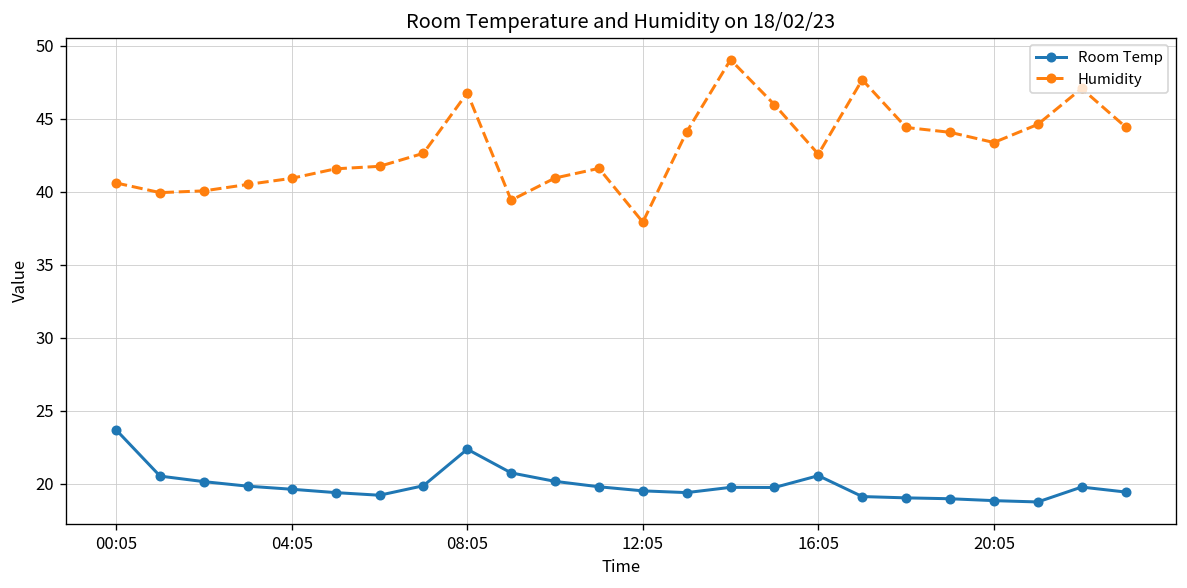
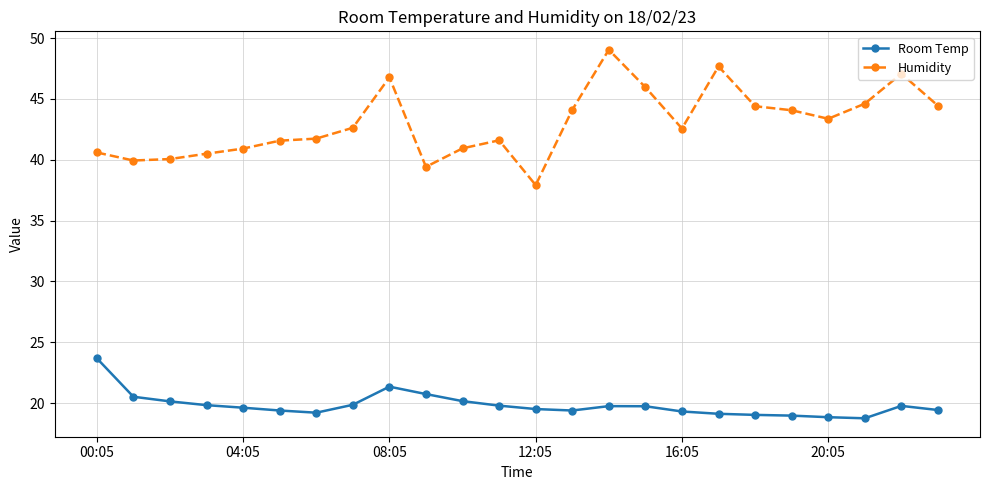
Room Temp, 08:05: 22.4 -> 21.4
Room Temp, 16:05: 20.6 -> 19.3
